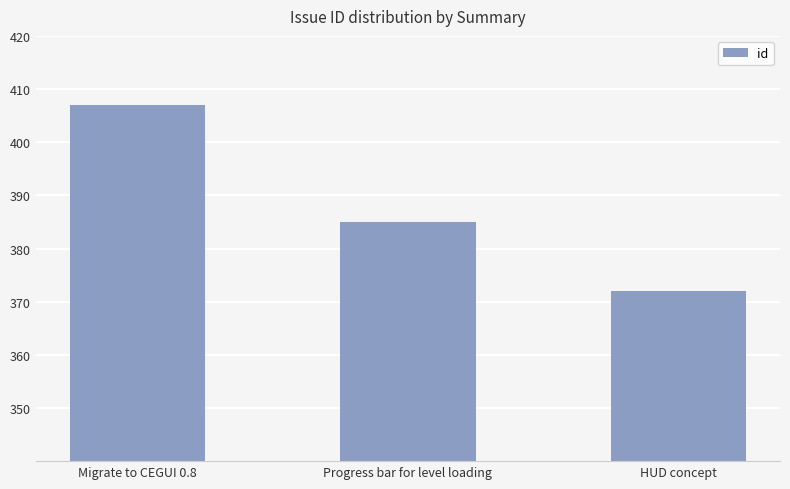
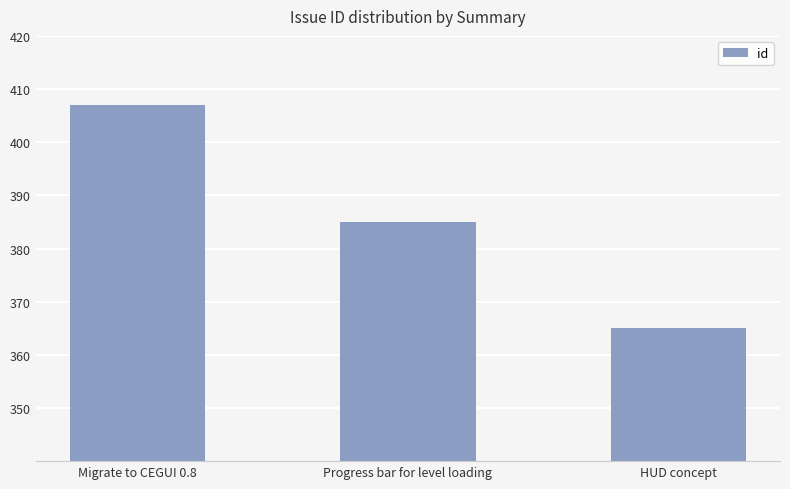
HUD concept: 372 -> 365
